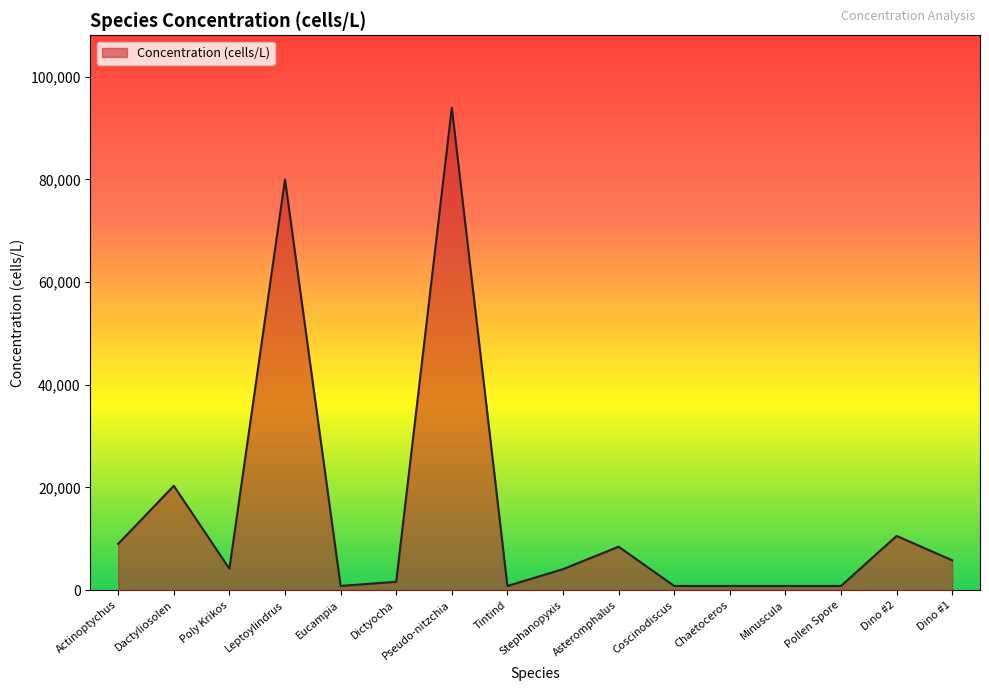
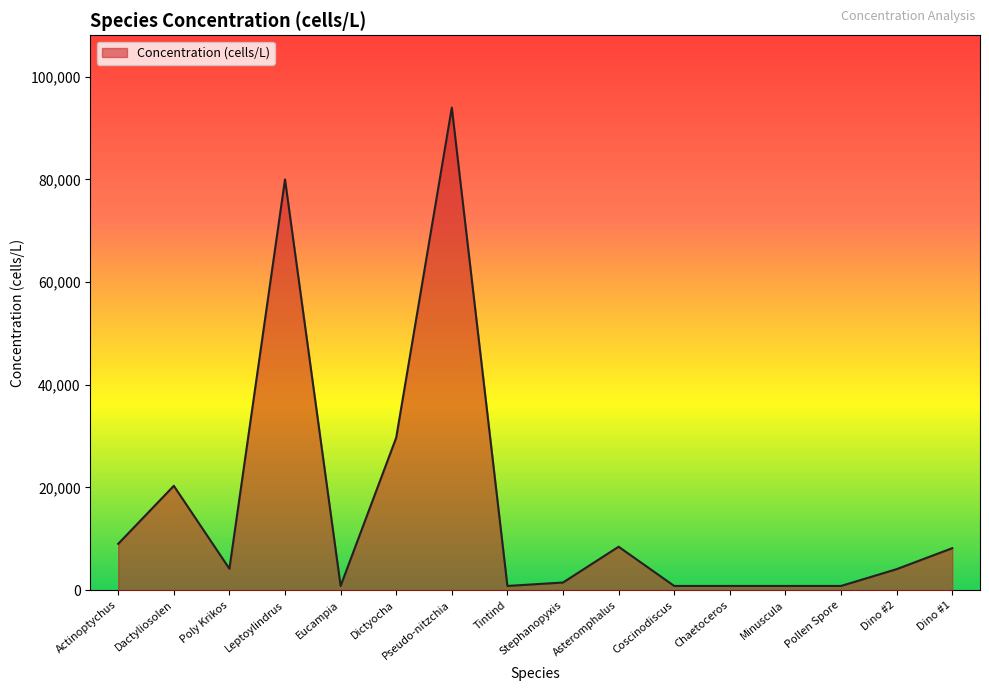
Dictyocha: 2,000 -> 30,000
Stephanopyxis: 4,000 -> 1,000
Dino #2: 11,000 -> 4,000
Dino #1: 6,000 -> 8,000
